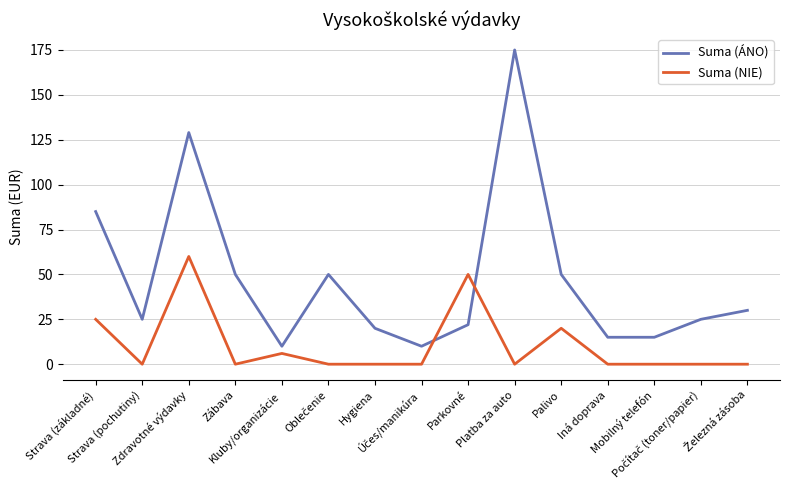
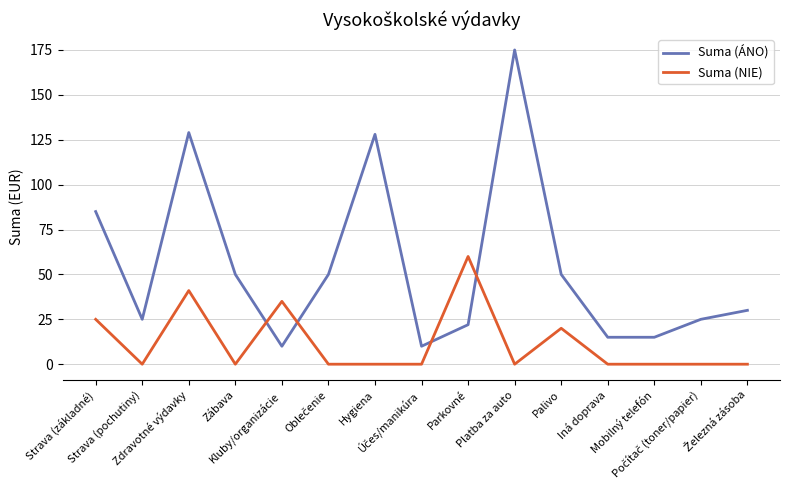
Suma (NIE), Zdravotné výdavky: 60 -> 41
Suma (NIE), Kluby/organizácie: 6 -> 35
Suma (ÁNO), Hygiena: 20 -> 128
Suma (NIE), Parkovné: 50 -> 60
